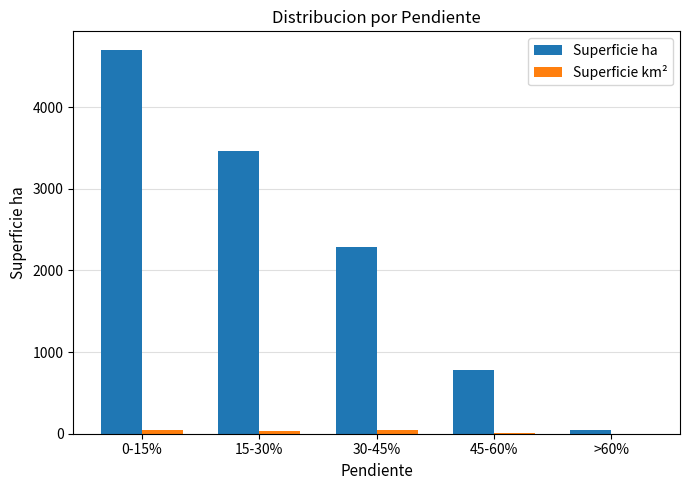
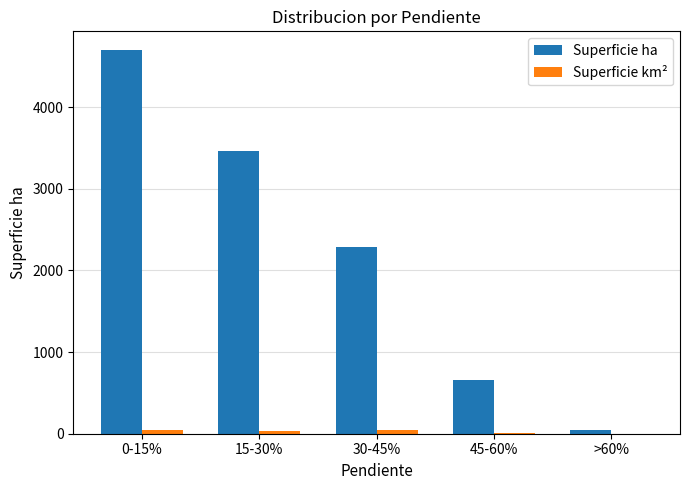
Superficie ha, 45-60%: 800 -> 700
